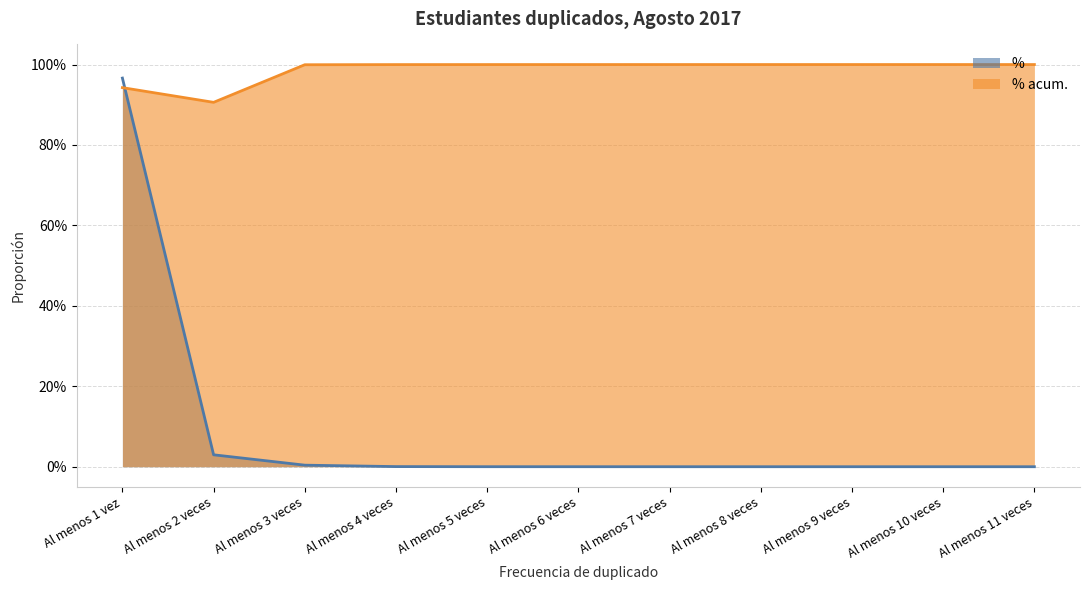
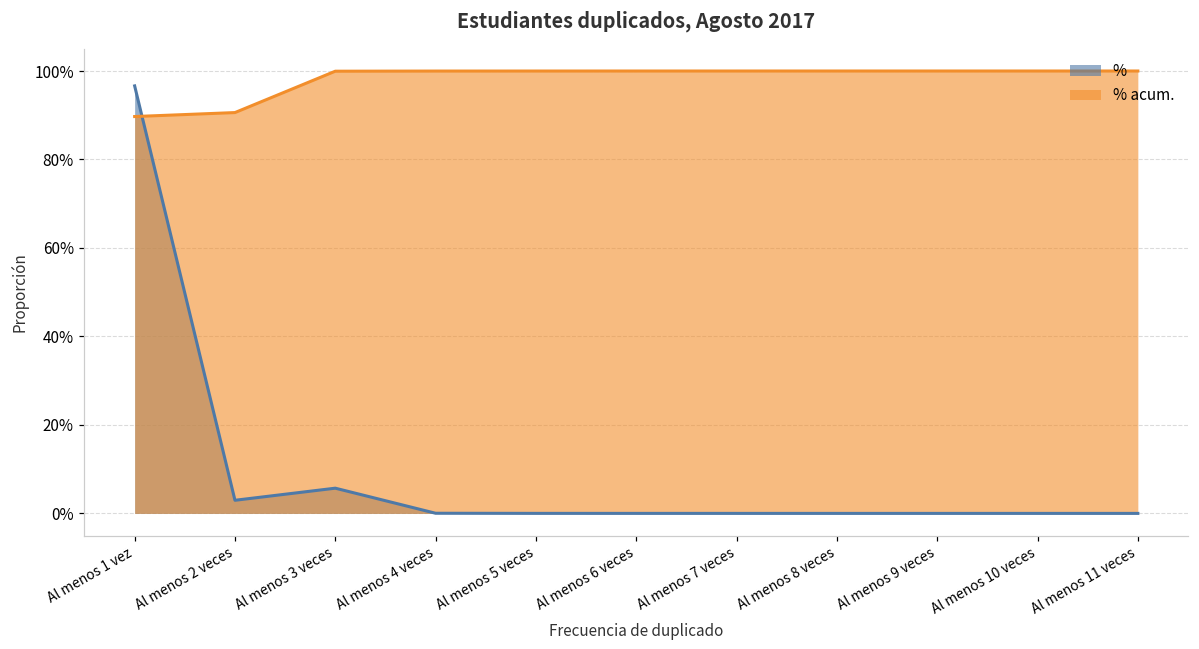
% acum., Al menos 1 vez: 94% -> 90%
%, Al menos 3 veces: 0% -> 6%
